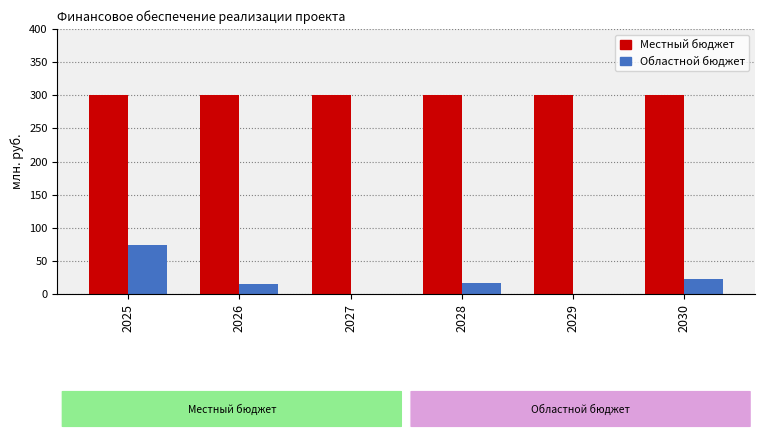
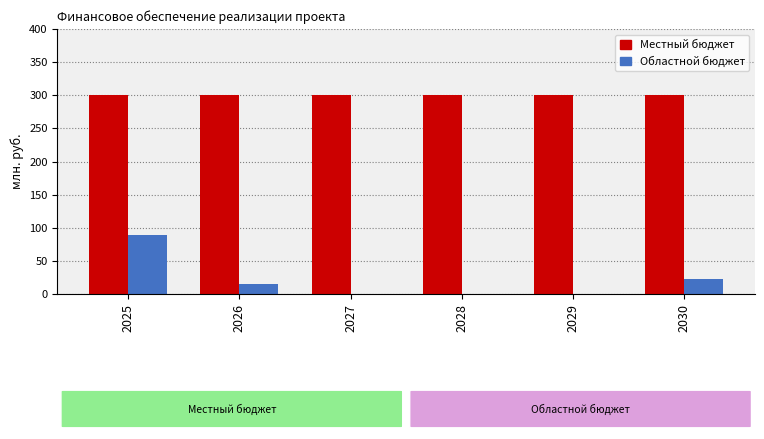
Областной бюджет, 2025: 70 -> 90
Областной бюджет, 2028: 20 -> 0
